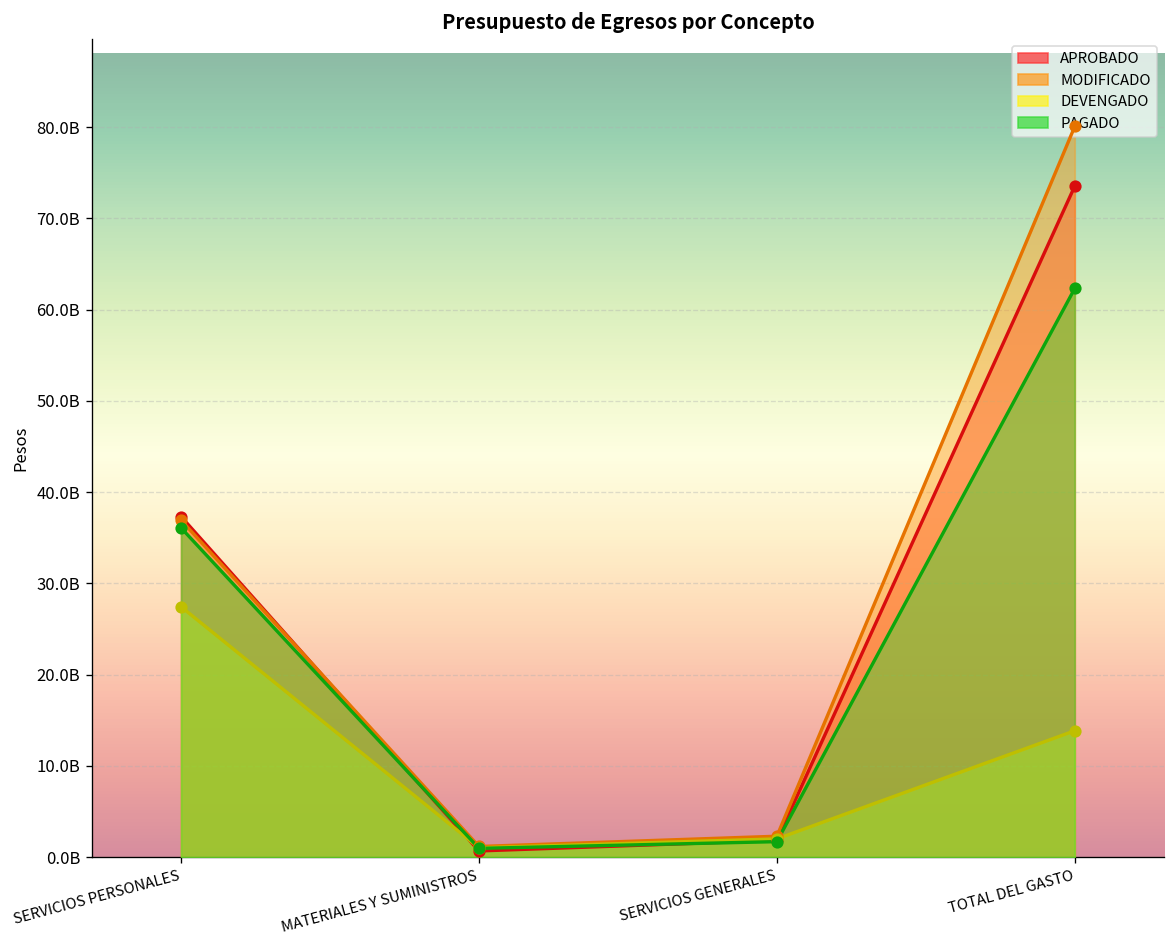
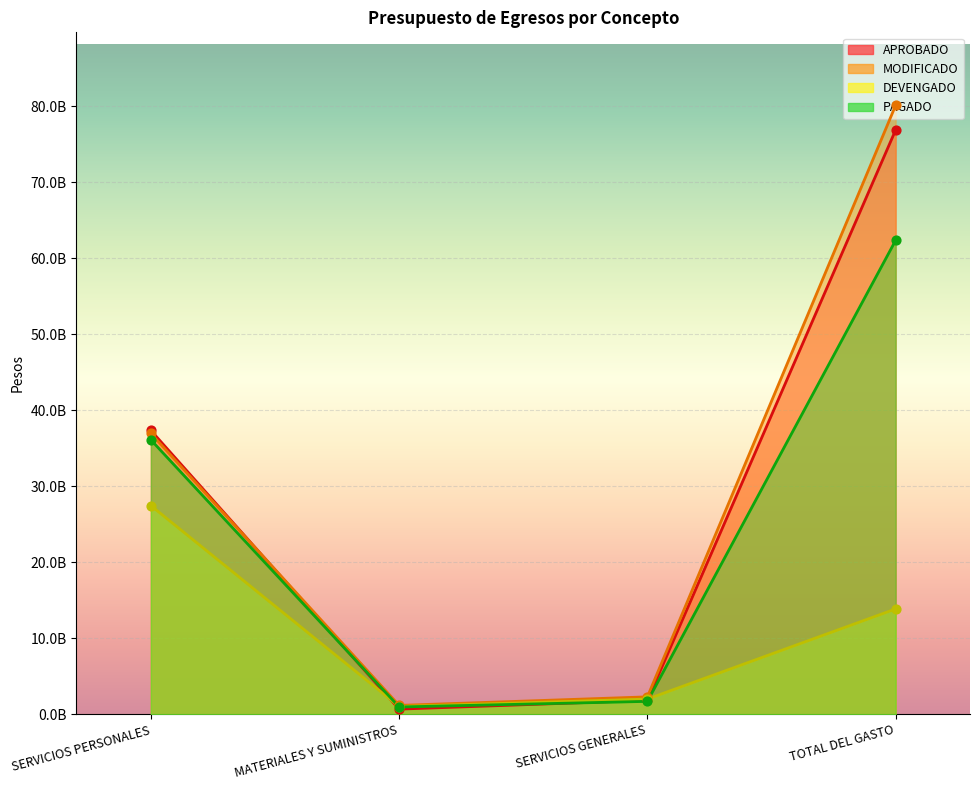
APROBADO, TOTAL DEL GASTO: 74000000000 -> 77000000000
